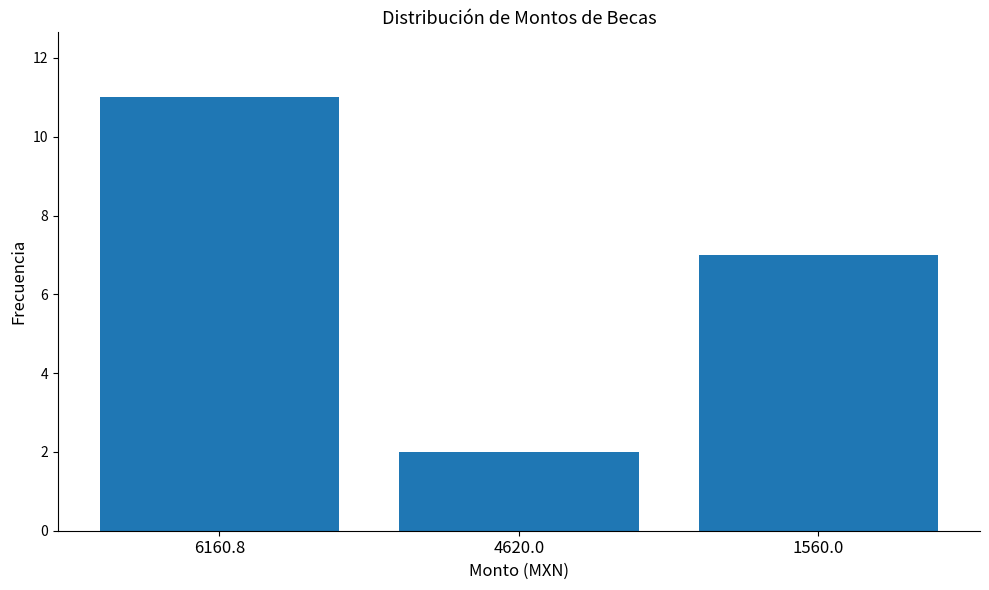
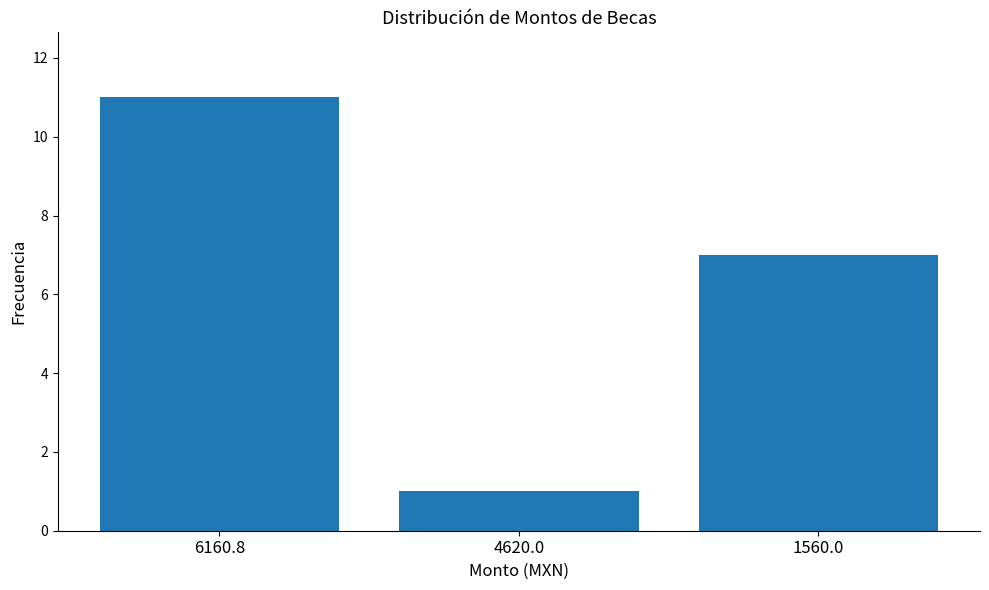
4620.0: 2 -> 1
